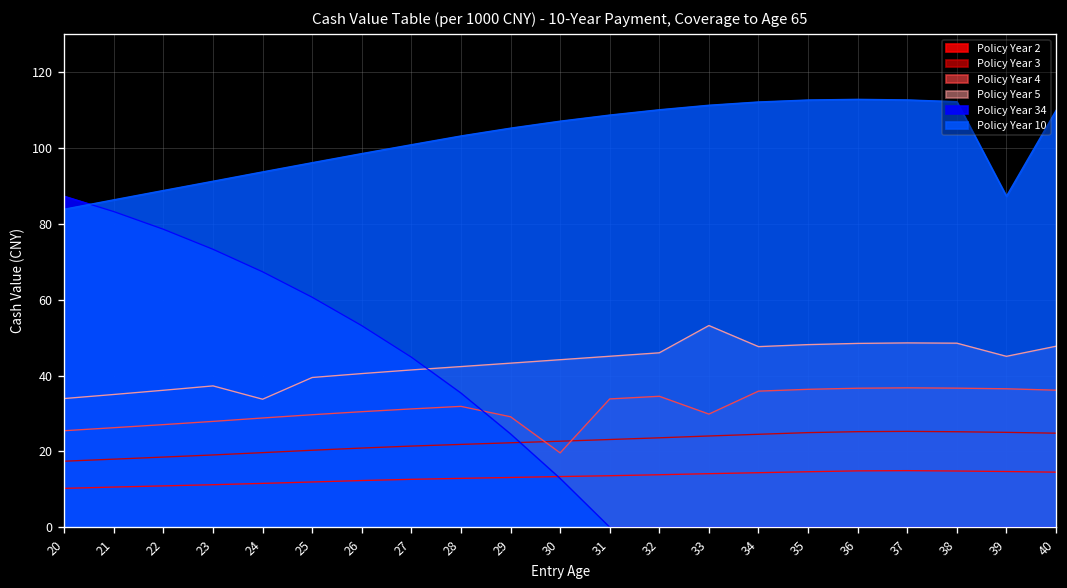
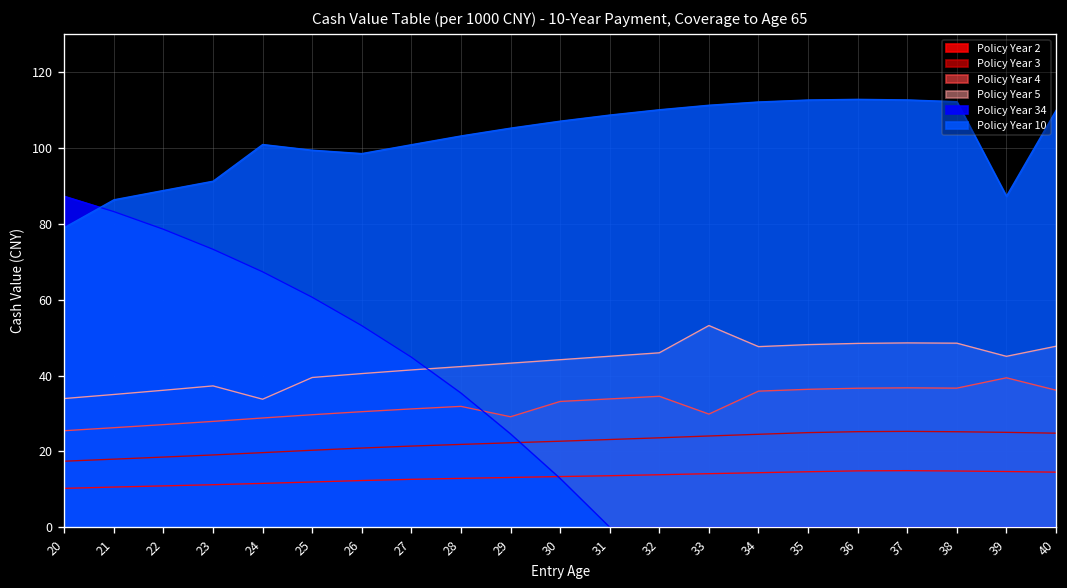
Policy Year 10, 20: 84 -> 79
Policy Year 10, 24: 94 -> 101
Policy Year 10, 25: 96 -> 99
Policy Year 4, 30: 20 -> 33
Policy Year 4, 39: 37 -> 39
